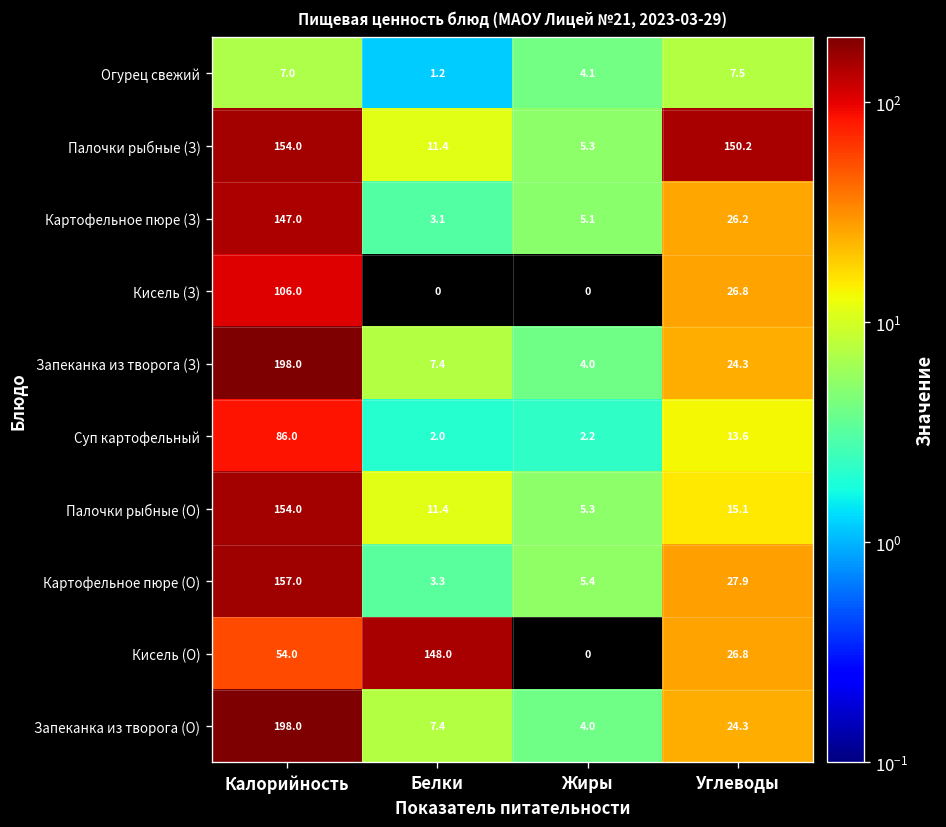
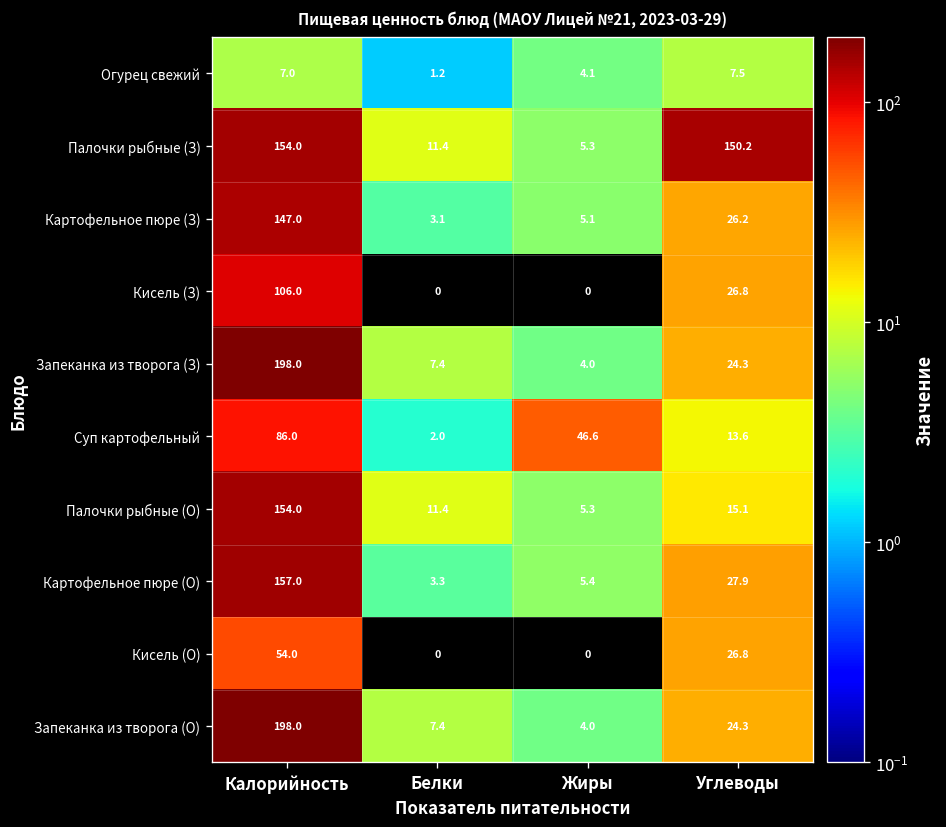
Суп картофельный, Жиры: 2.2 -> 46.6
Кисель (О), Белки: 148.0 -> 0
